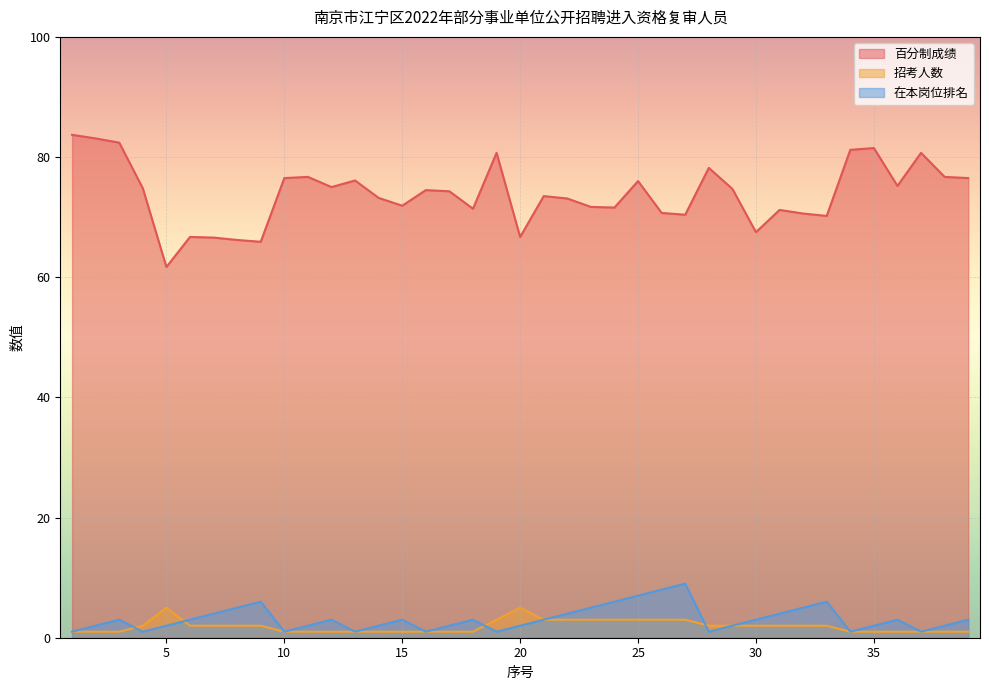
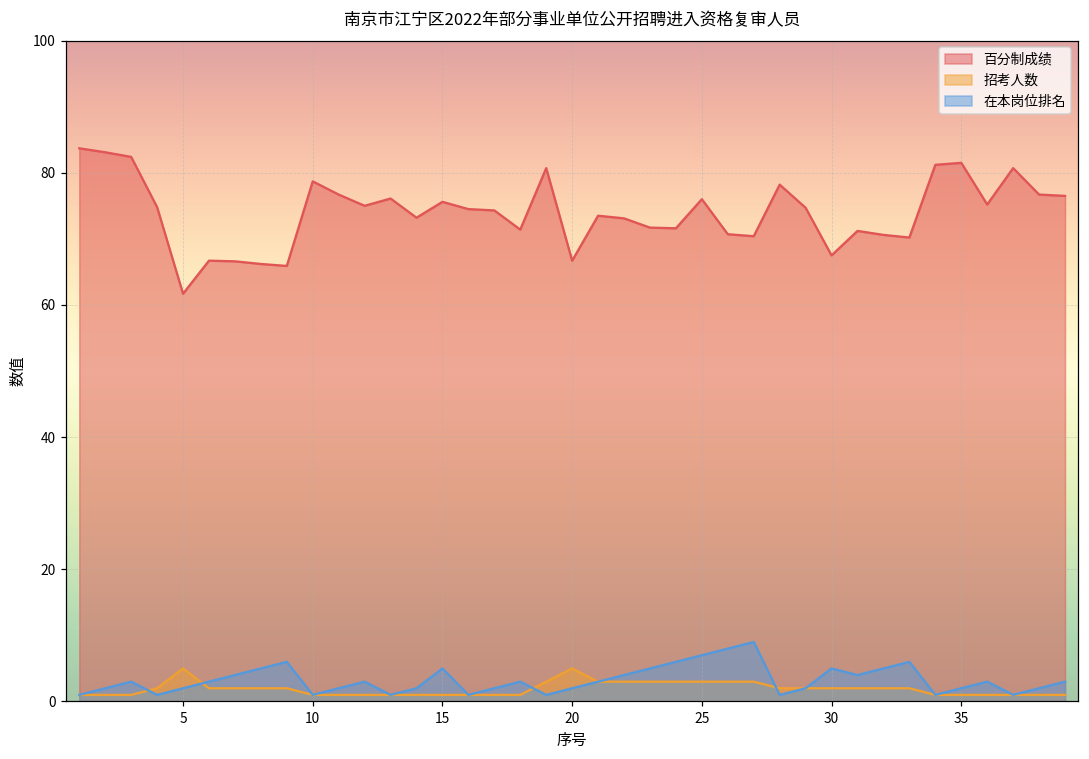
百分制成绩, 10: 77 -> 79
百分制成绩, 15: 72 -> 76
在本岗位排名, 15: 3 -> 5
在本岗位排名, 30: 3 -> 5
